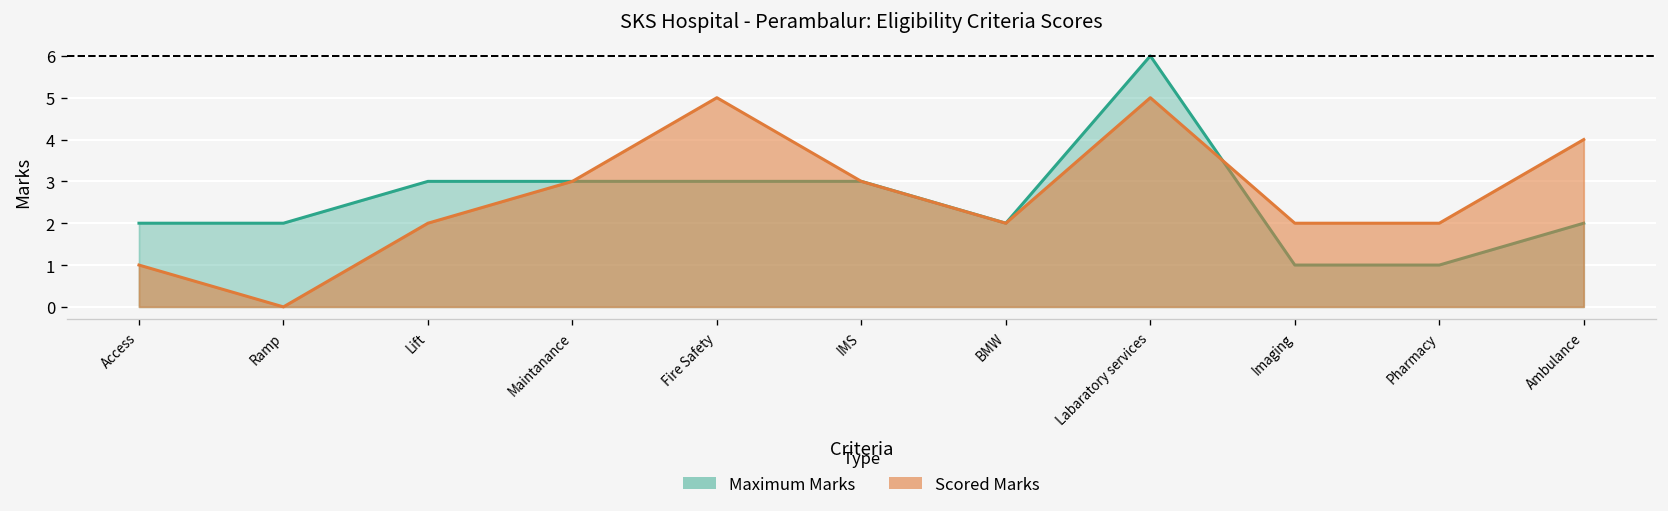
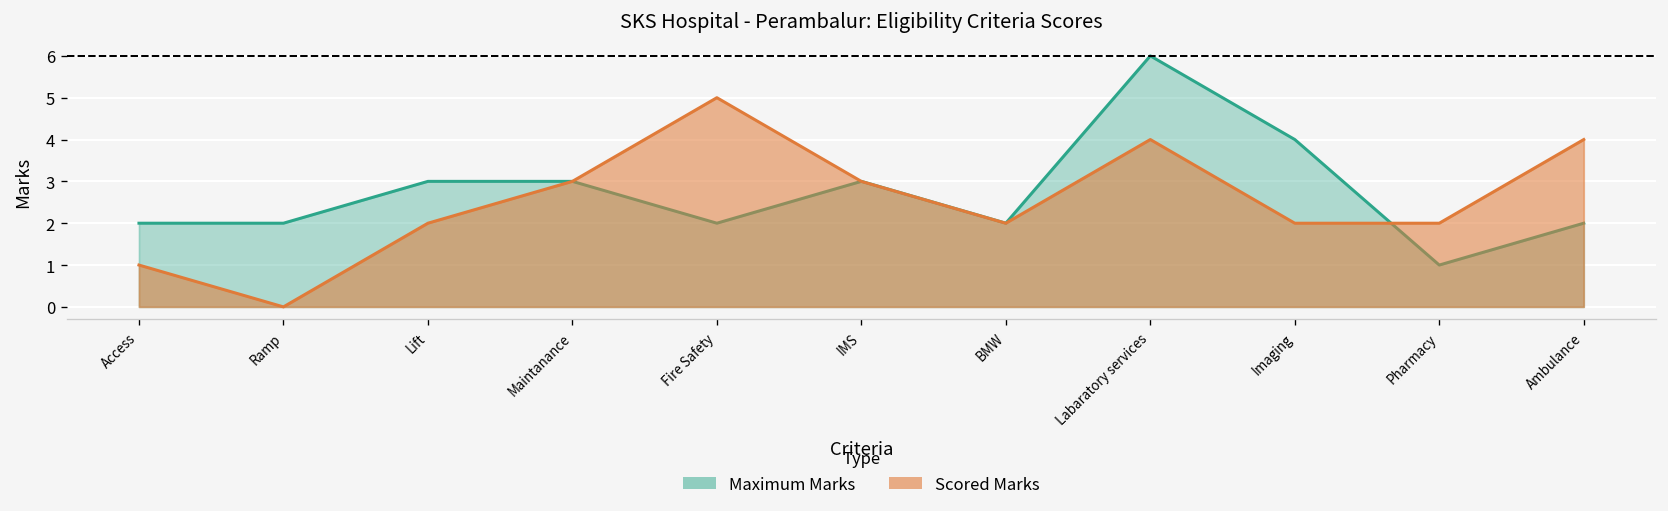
Maximum Marks, Fire Safety: 3 -> 2
Scored Marks, Labaratory services: 5 -> 4
Maximum Marks, Imaging: 1 -> 4
